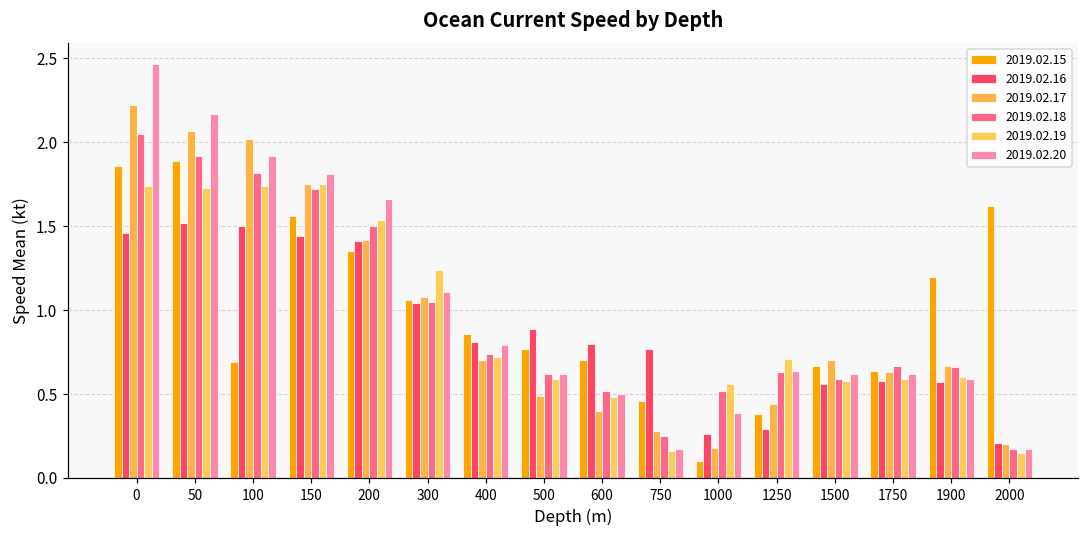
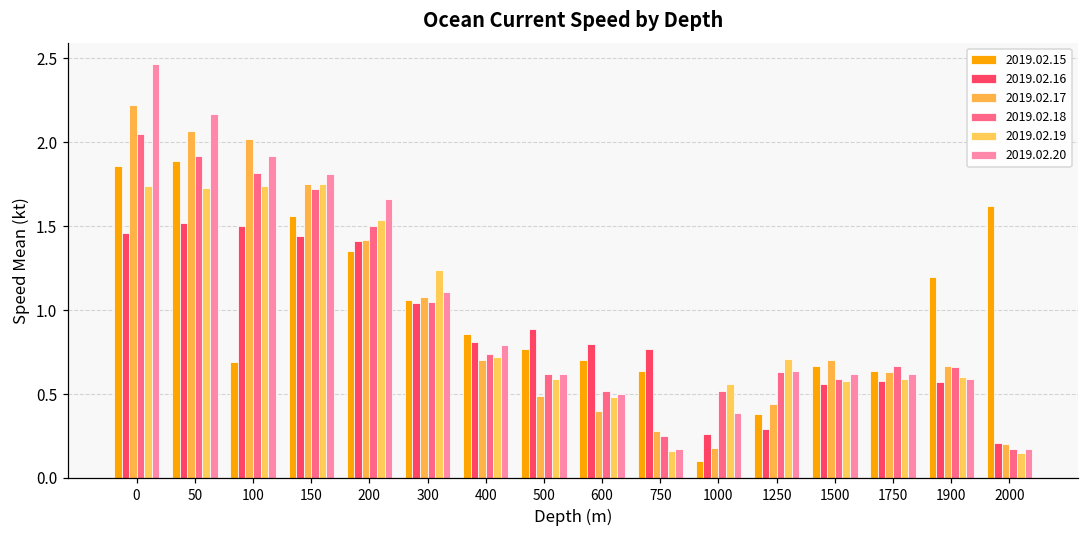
2019.02.15, 750: 0.46 -> 0.64
